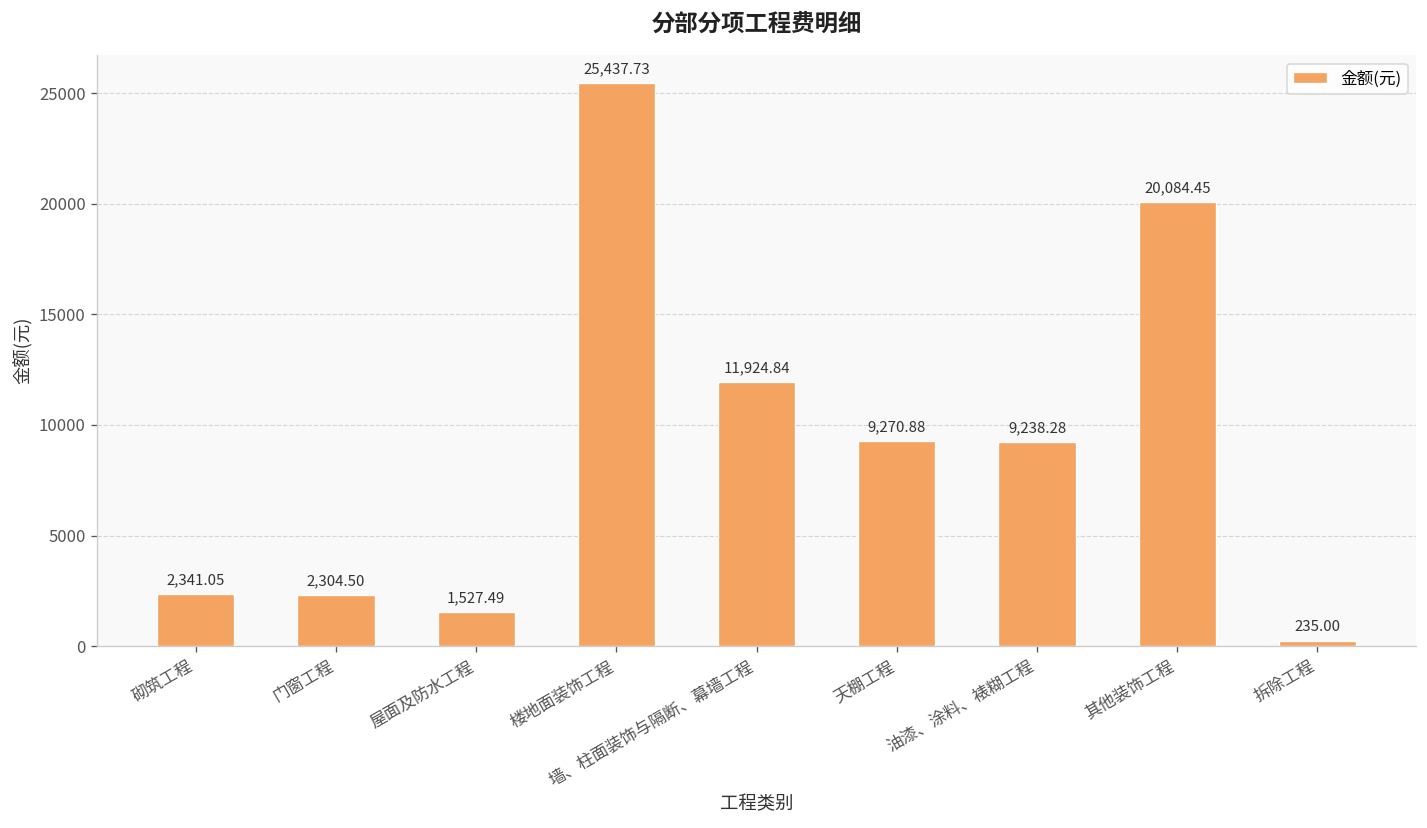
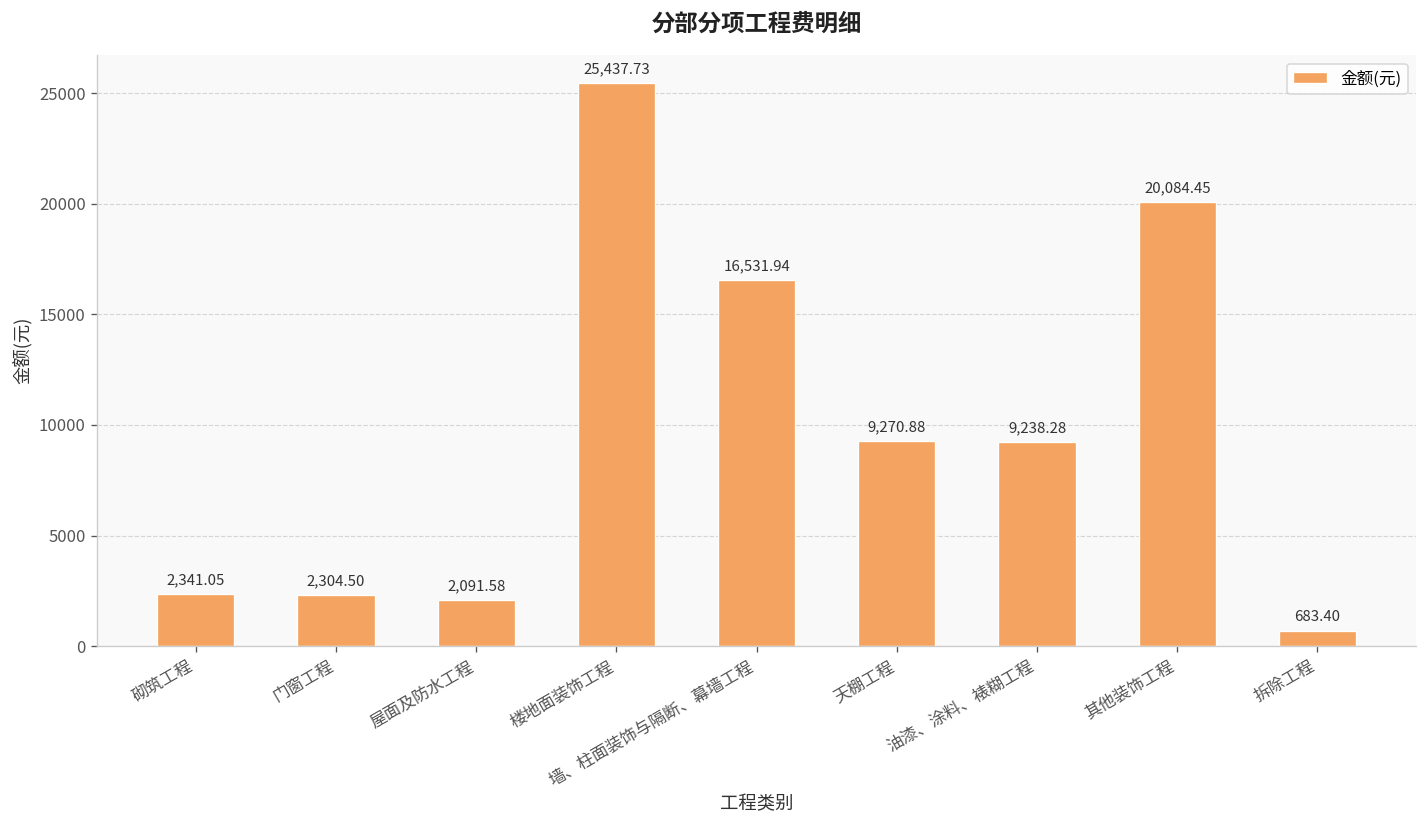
屋面及防水工程: 1,527.49 -> 2,091.58
墙、柱面装饰与隔断、幕墙工程: 11,924.84 -> 16,531.94
拆除工程: 235.00 -> 683.40
